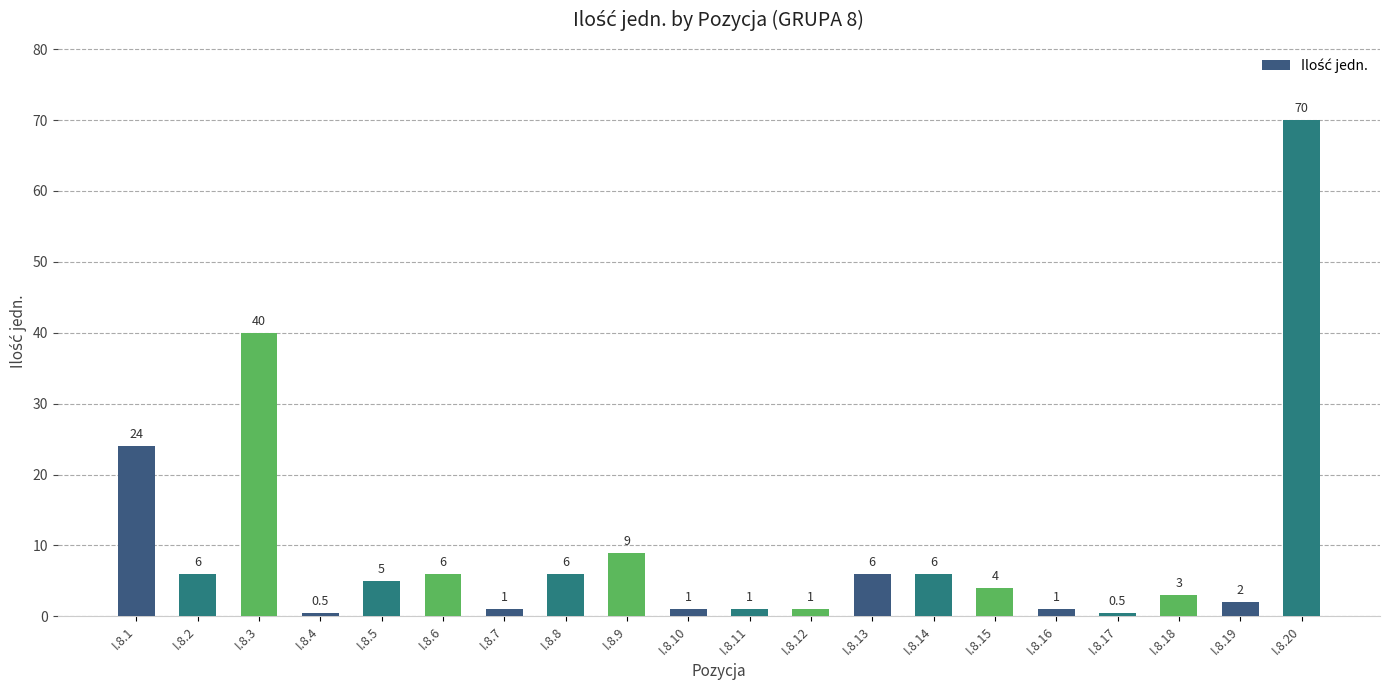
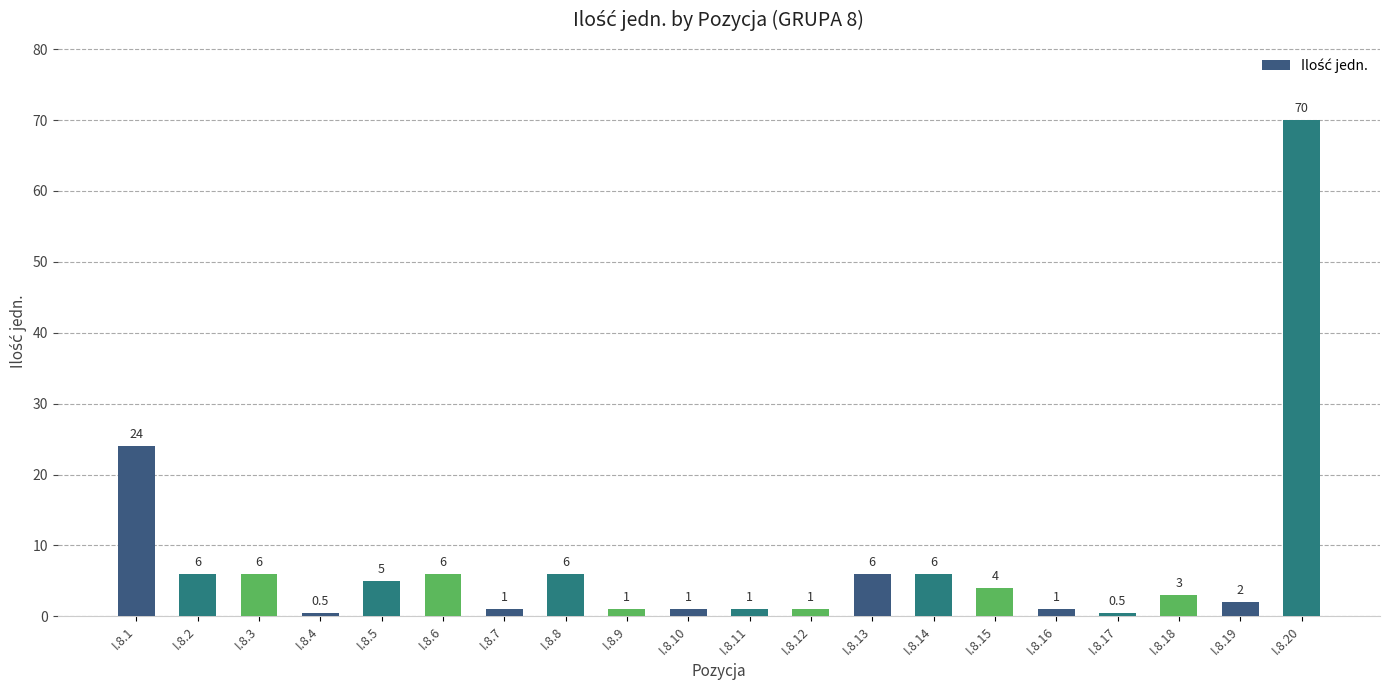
I.8.3: 40 -> 6
I.8.9: 9 -> 1
